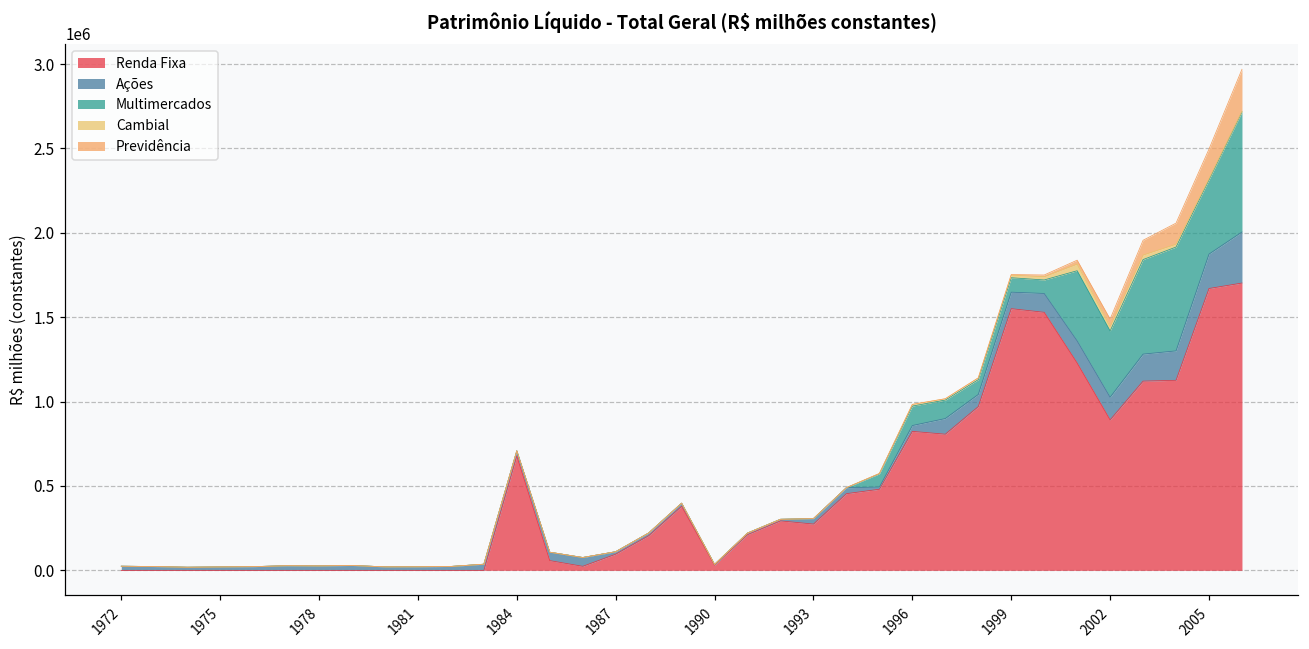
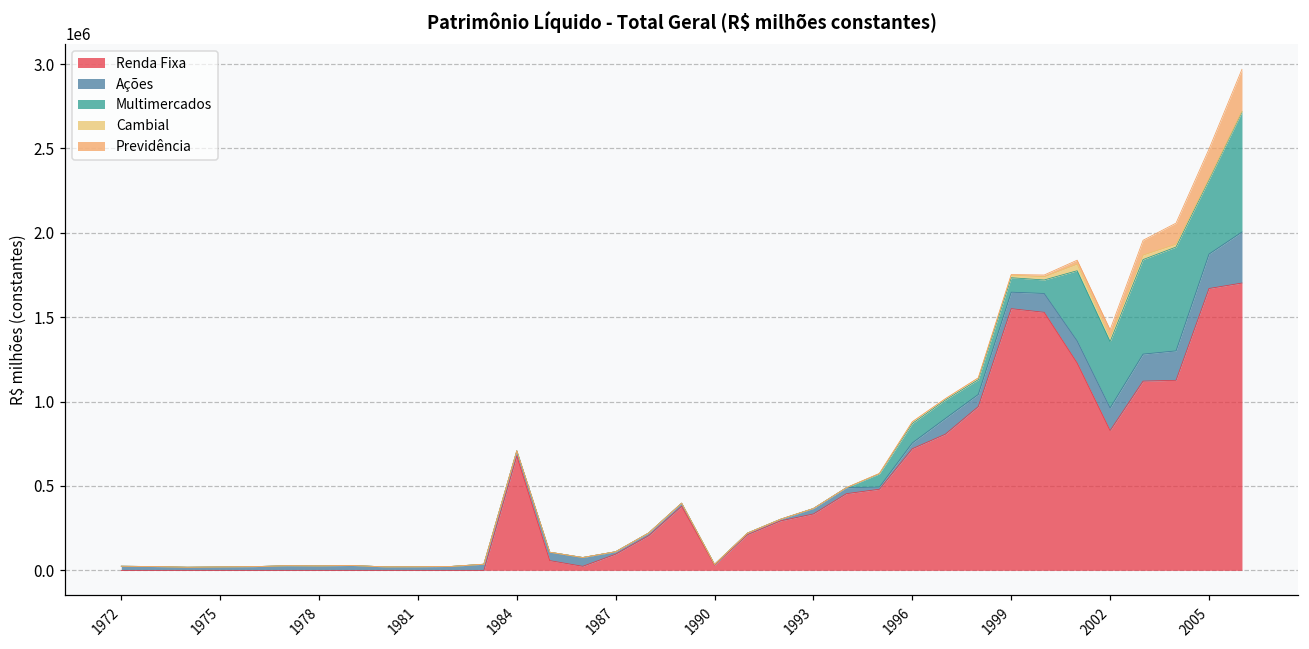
Renda Fixa, 1993: 270000 -> 330000
Renda Fixa, 1996: 820000 -> 720000
Renda Fixa, 2002: 890000 -> 830000
